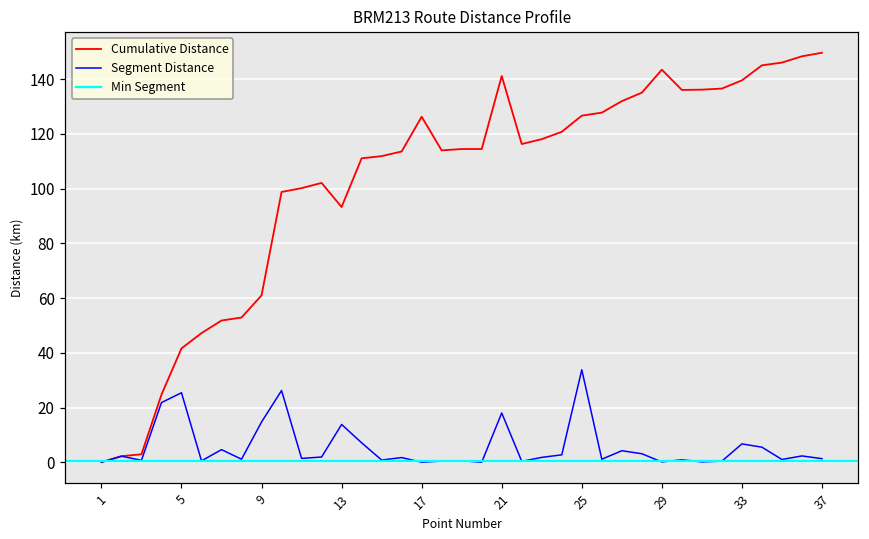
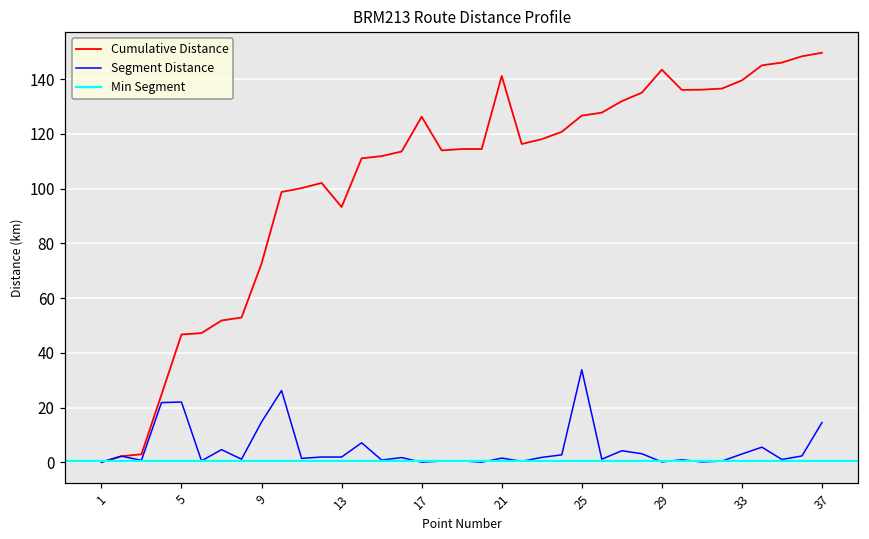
Cumulative Distance, 5: 42 -> 47
Segment Distance, 5: 25 -> 22
Cumulative Distance, 9: 61 -> 73
Segment Distance, 13: 14 -> 2
Segment Distance, 21: 18 -> 2
Segment Distance, 33: 7 -> 3
Segment Distance, 37: 1 -> 15
